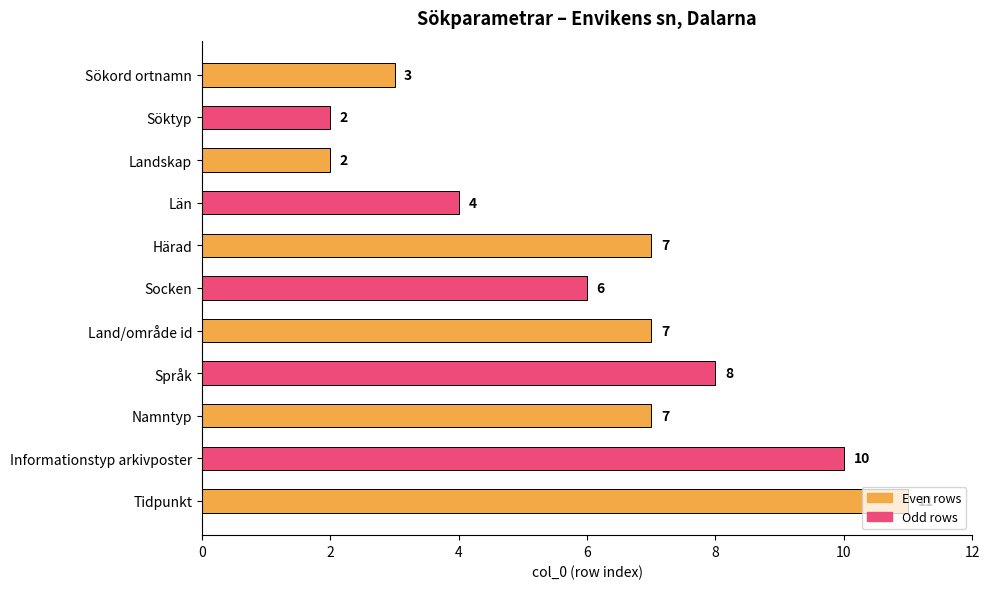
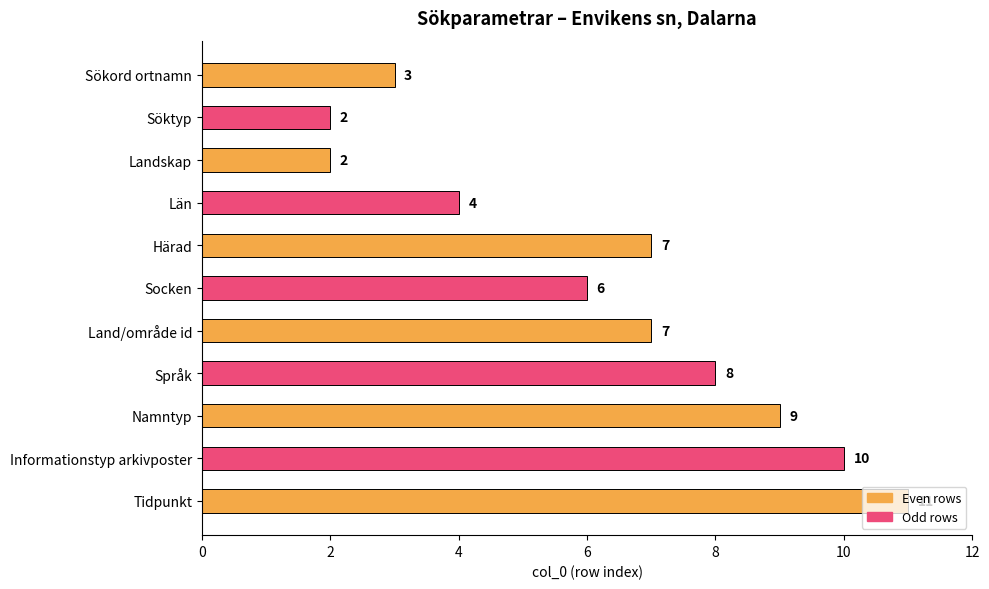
Namntyp: 7 -> 9
